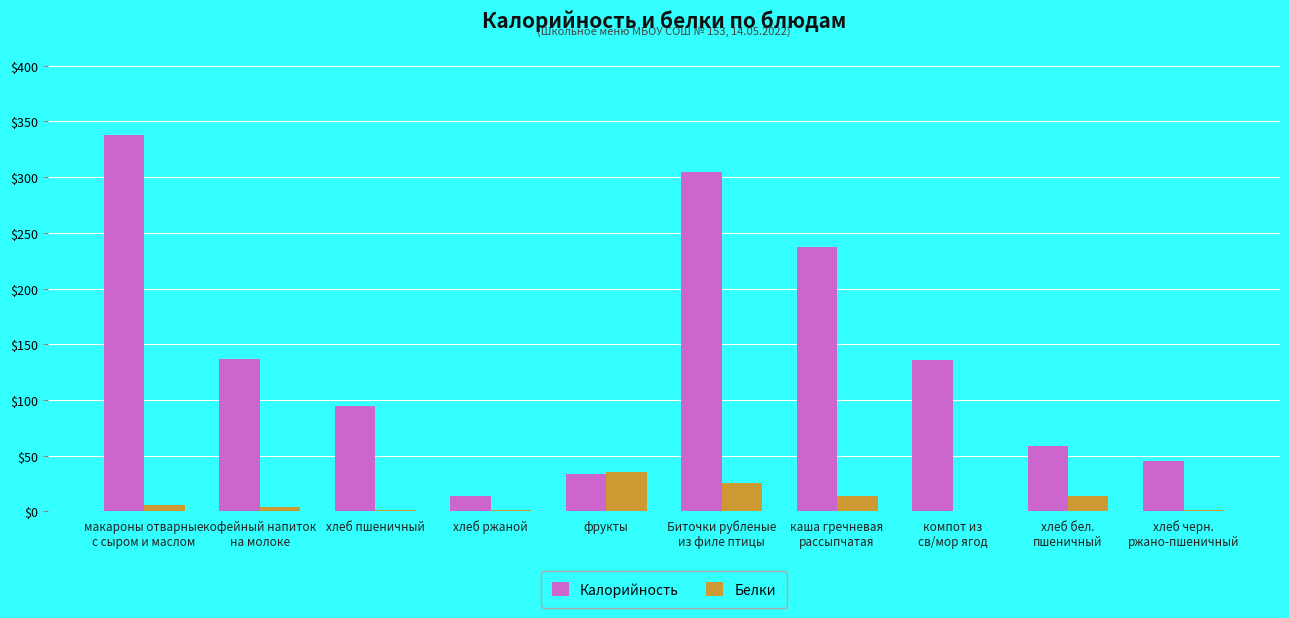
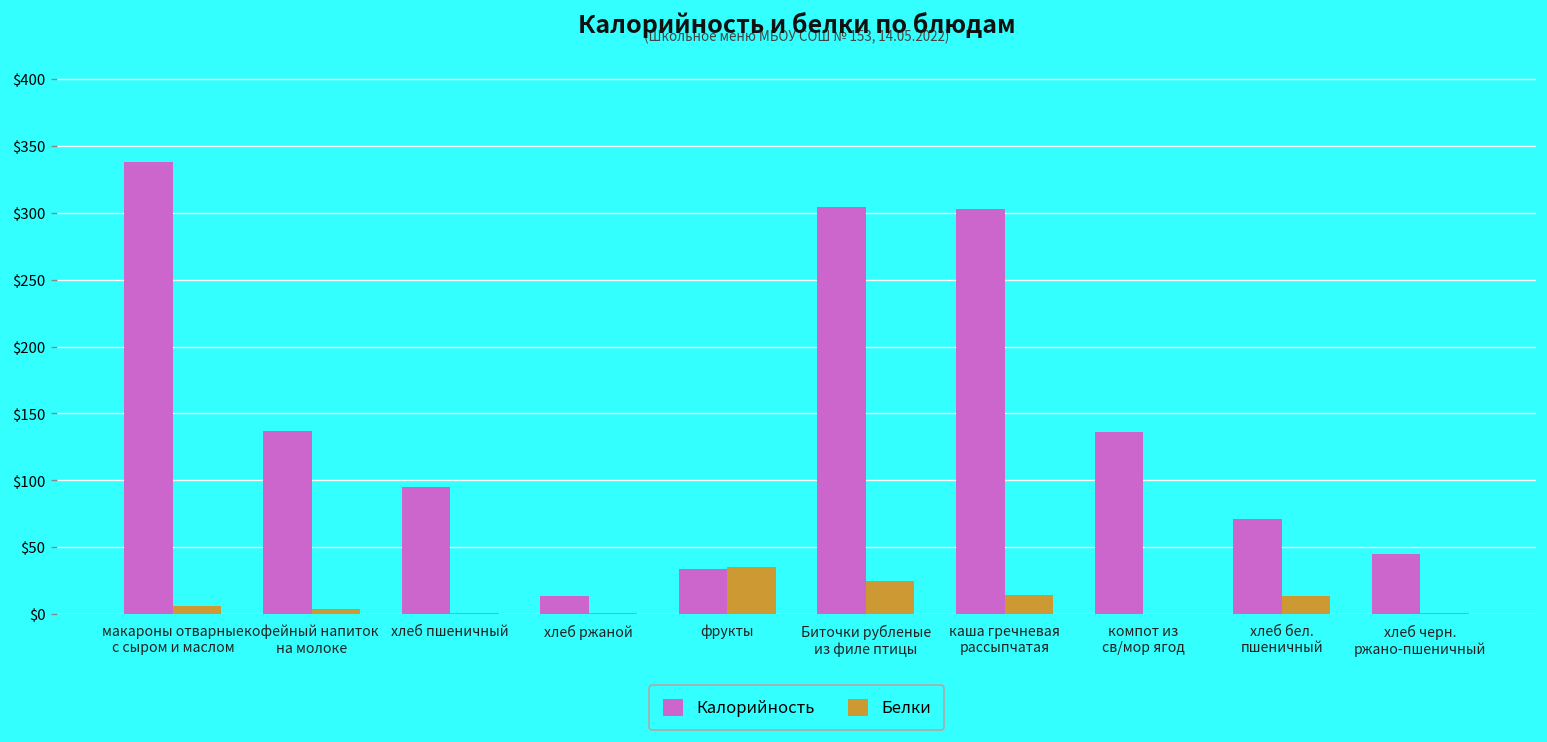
Калорийность, каша гречневая рассыпчатая: $238 -> $303
Калорийность, хлеб бел. пшеничный: $58 -> $71
